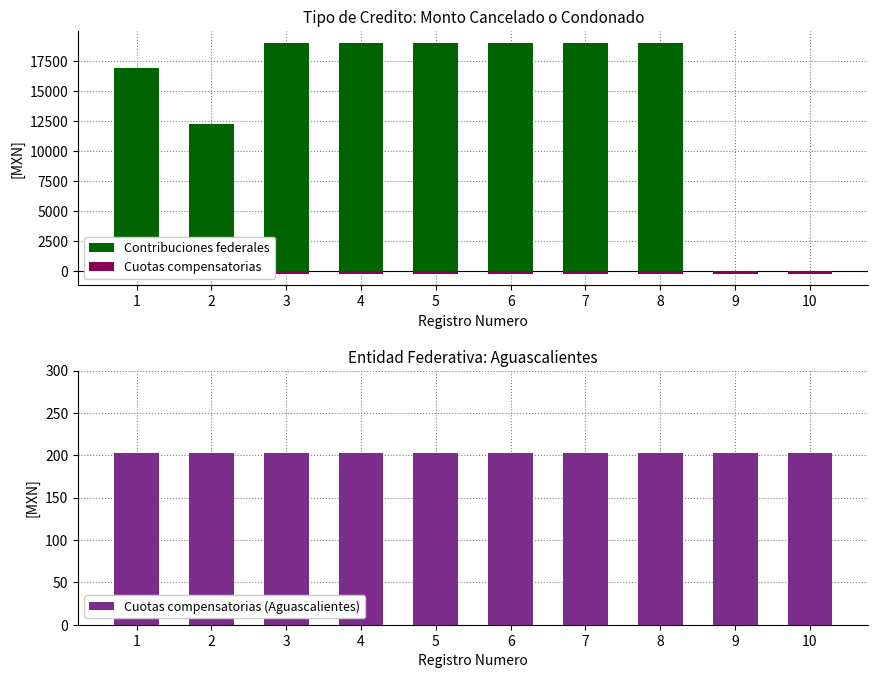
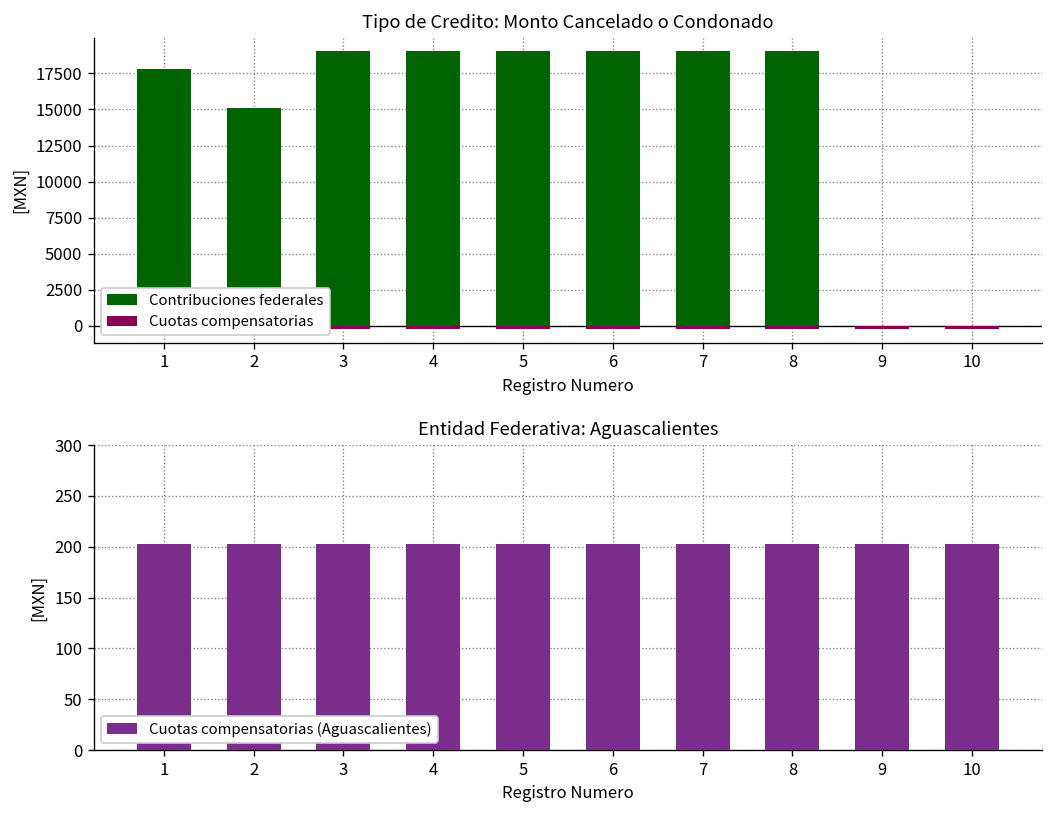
Tipo de Credito: Monto Cancelado o Condonado, Contribuciones federales, 1: 16900 -> 17800
Tipo de Credito: Monto Cancelado o Condonado, Contribuciones federales, 2: 12200 -> 15100
